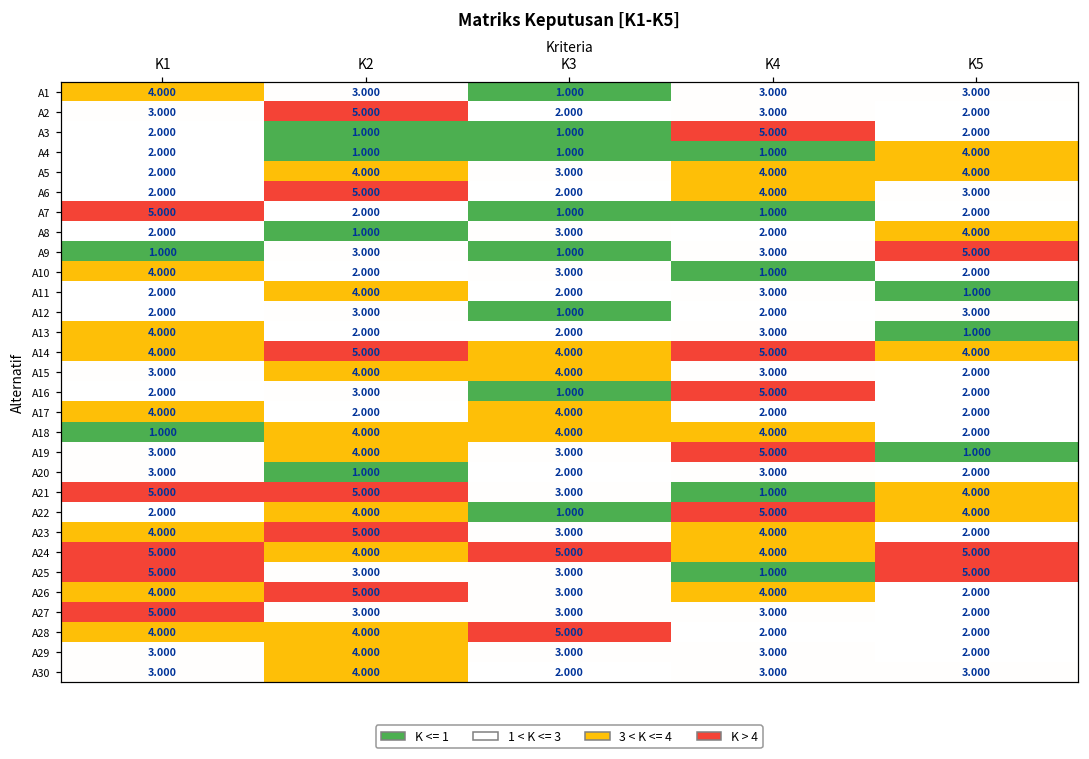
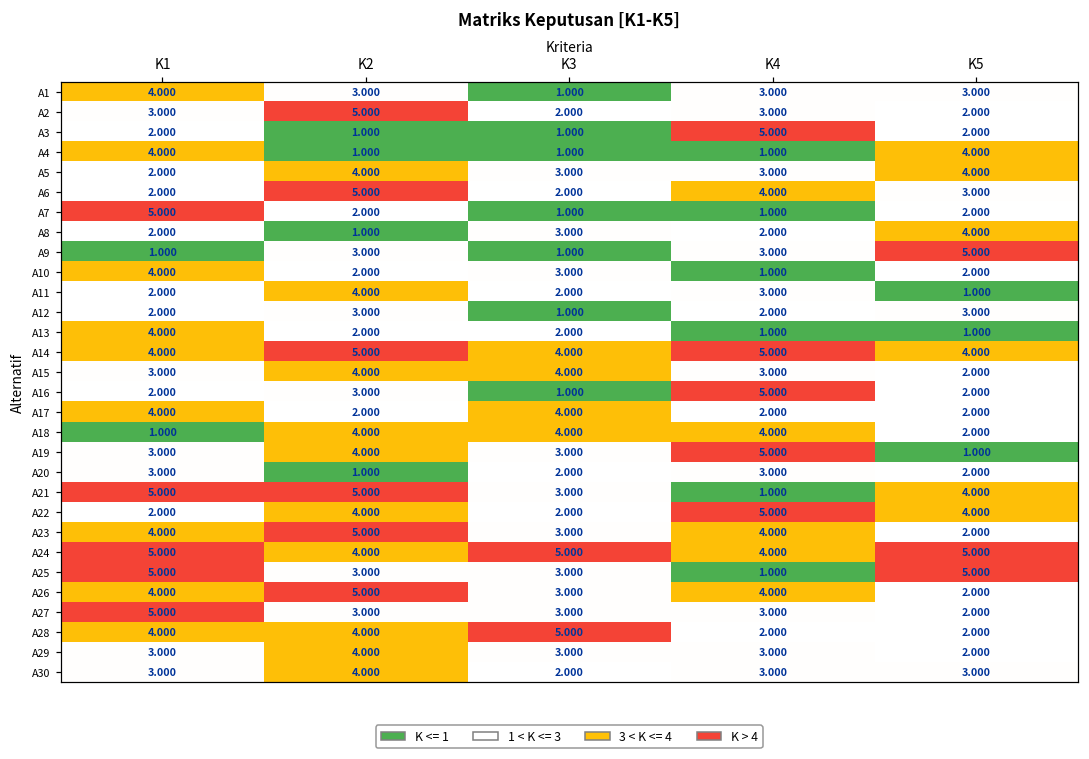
A4, K1: 2.000 -> 4.000
A5, K4: 4.000 -> 3.000
A13, K4: 3.000 -> 1.000
A22, K3: 1.000 -> 2.000
